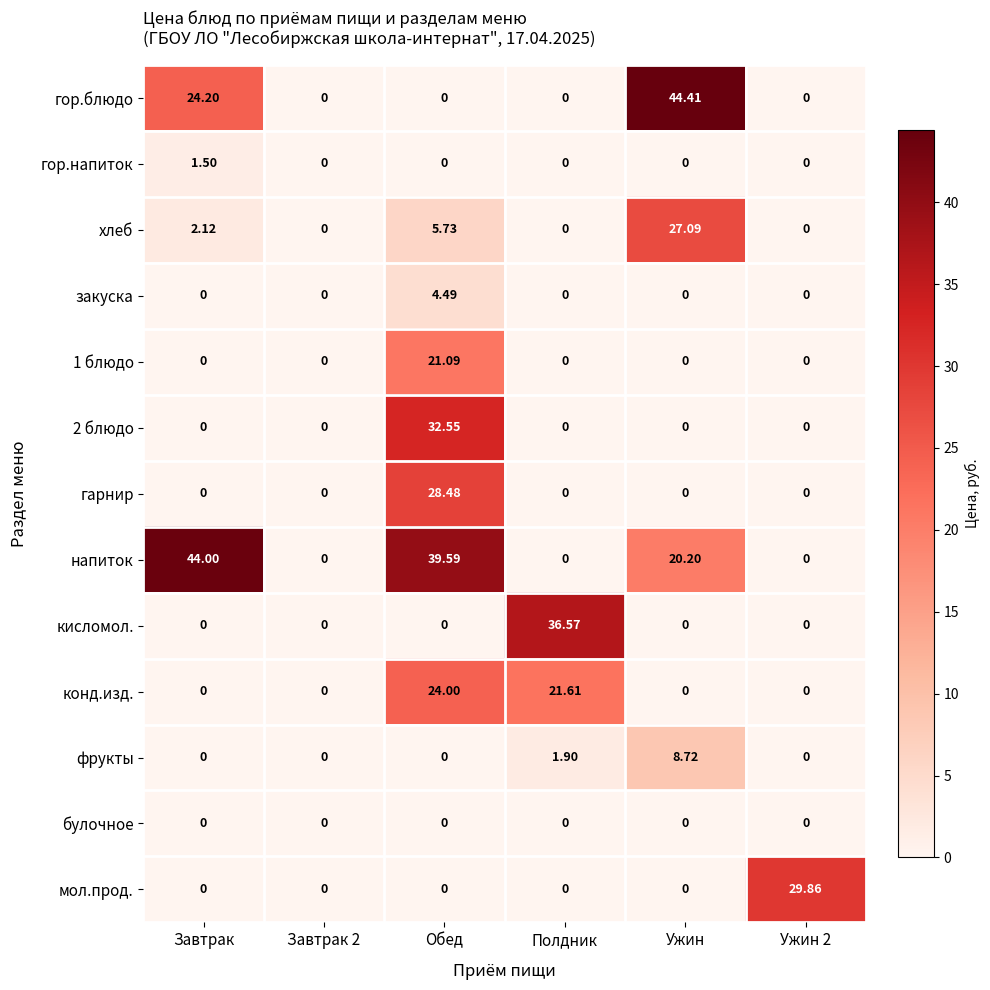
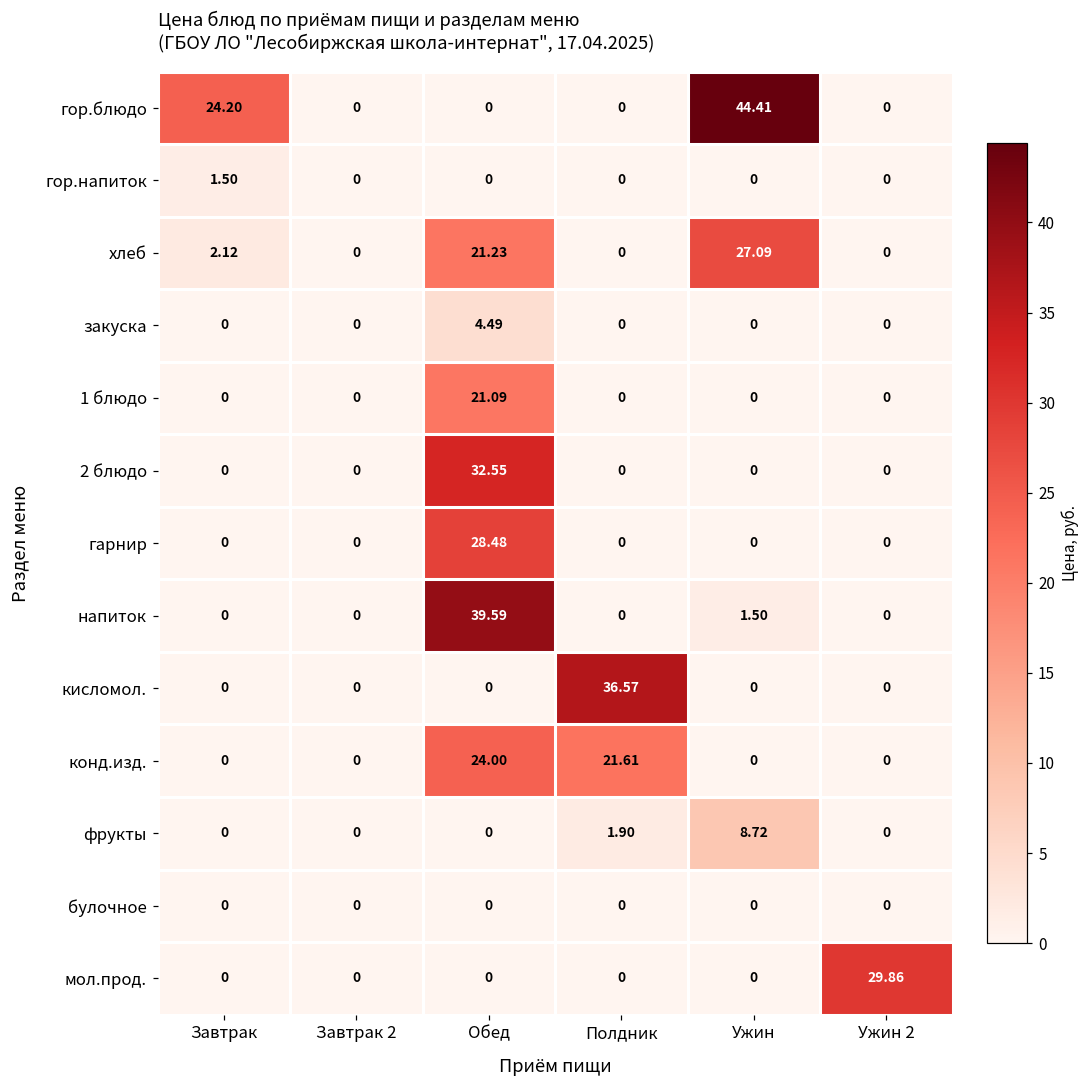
хлеб, Обед: 5.73 -> 21.23
напиток, Завтрак: 44.00 -> 0
напиток, Ужин: 20.20 -> 1.50
